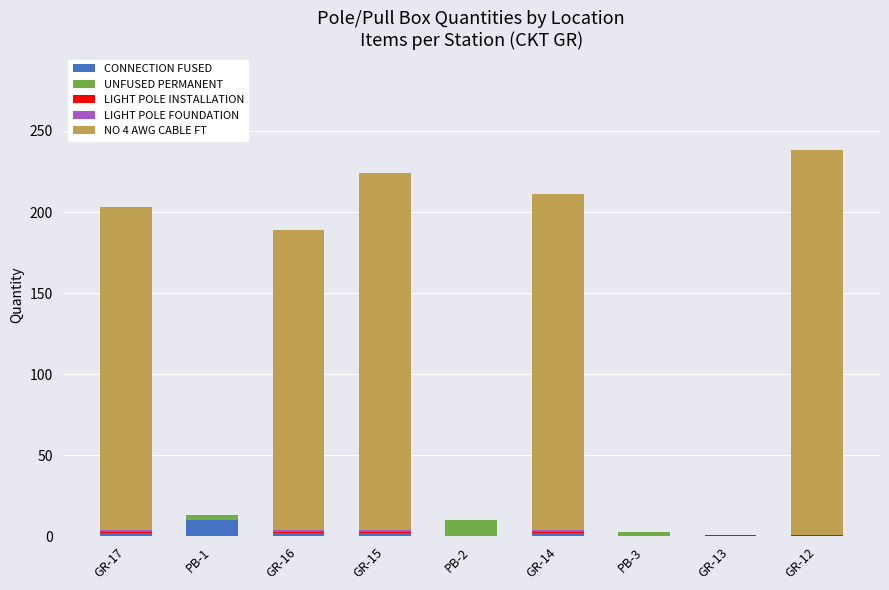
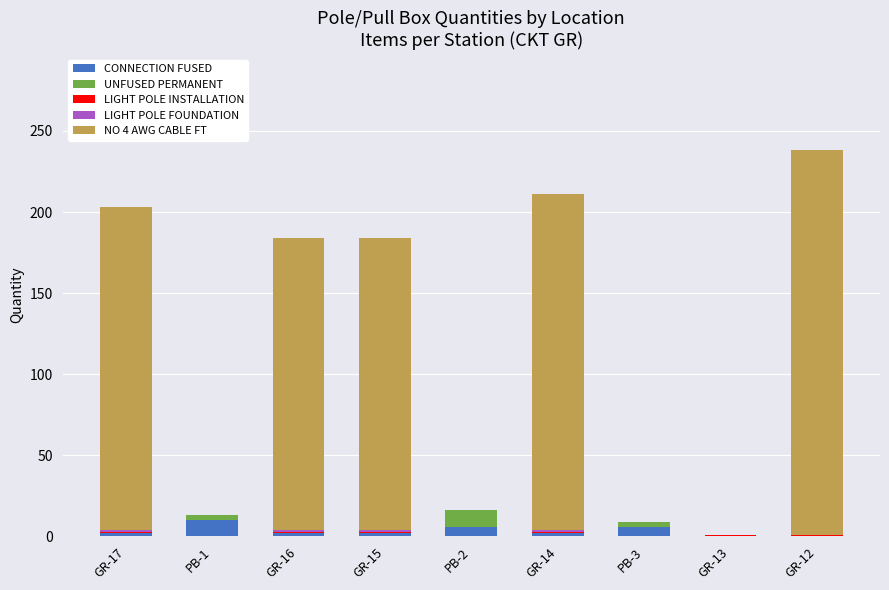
NO 4 AWG CABLE FT, GR-16: 185 -> 180
NO 4 AWG CABLE FT, GR-15: 220 -> 180
CONNECTION FUSED, PB-2: 0 -> 6
CONNECTION FUSED, PB-3: 0 -> 6
